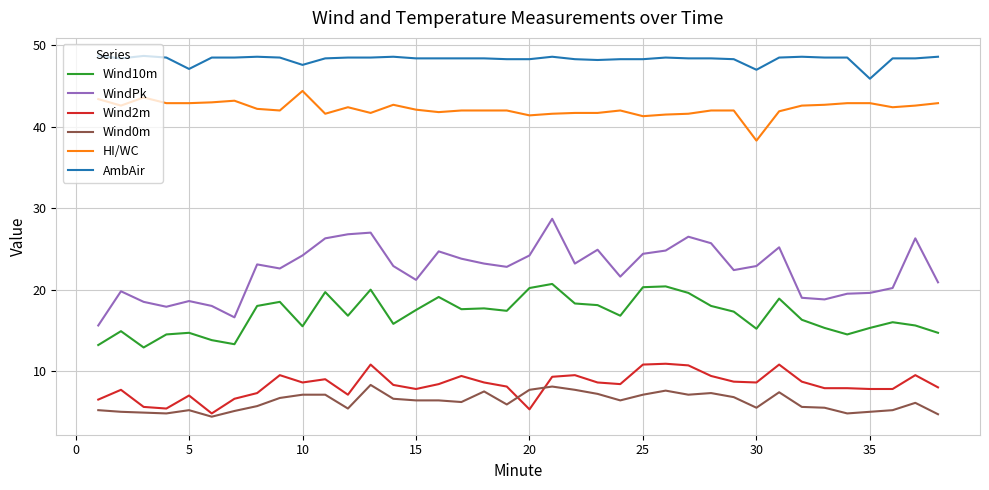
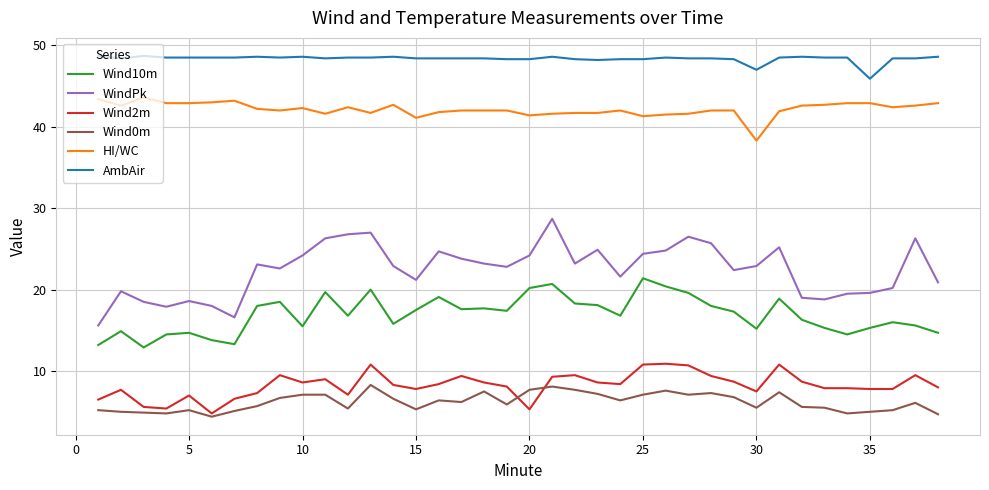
AmbAir, 5: 47 -> 49
HI/WC, 10: 44 -> 42
AmbAir, 10: 48 -> 49
Wind0m, 15: 6 -> 5
HI/WC, 15: 42 -> 41
Wind10m, 25: 20 -> 21
Wind2m, 30: 9 -> 8
